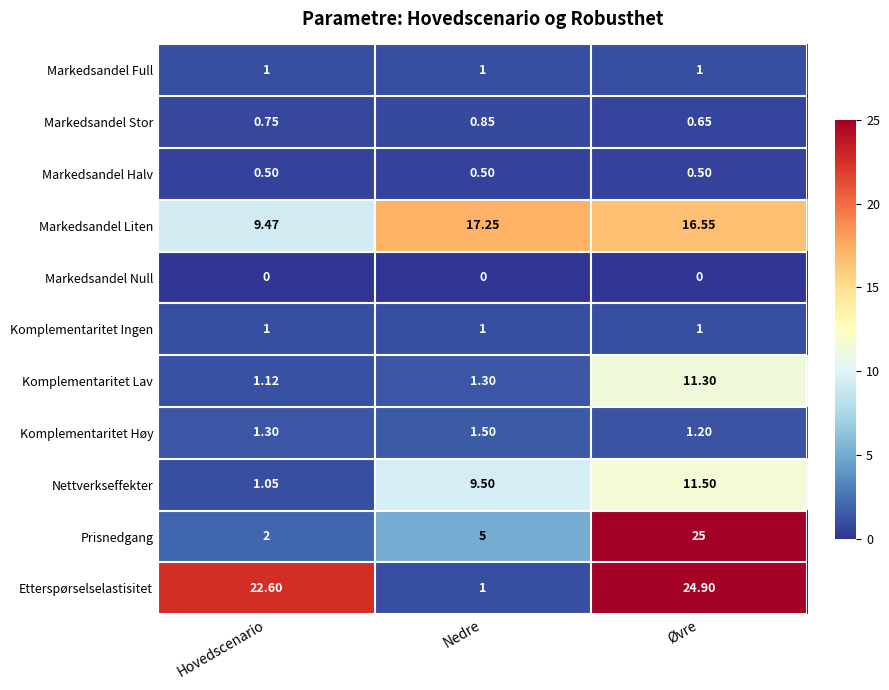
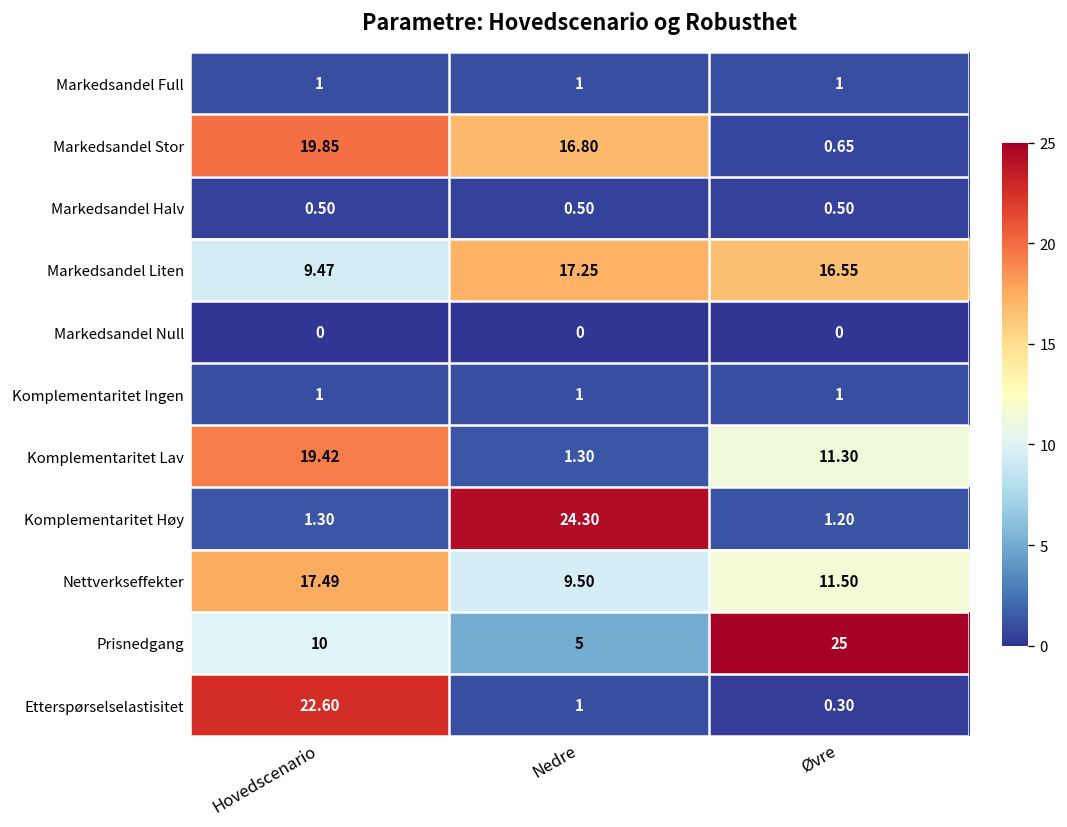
Markedsandel Stor, Hovedscenario: 0.75 -> 19.85
Markedsandel Stor, Nedre: 0.85 -> 16.80
Komplementaritet Lav, Hovedscenario: 1.12 -> 19.42
Komplementaritet Høy, Nedre: 1.50 -> 24.30
Nettverkseffekter, Hovedscenario: 1.05 -> 17.49
Prisnedgang, Hovedscenario: 2 -> 10
Etterspørselselastisitet, Øvre: 24.90 -> 0.30
